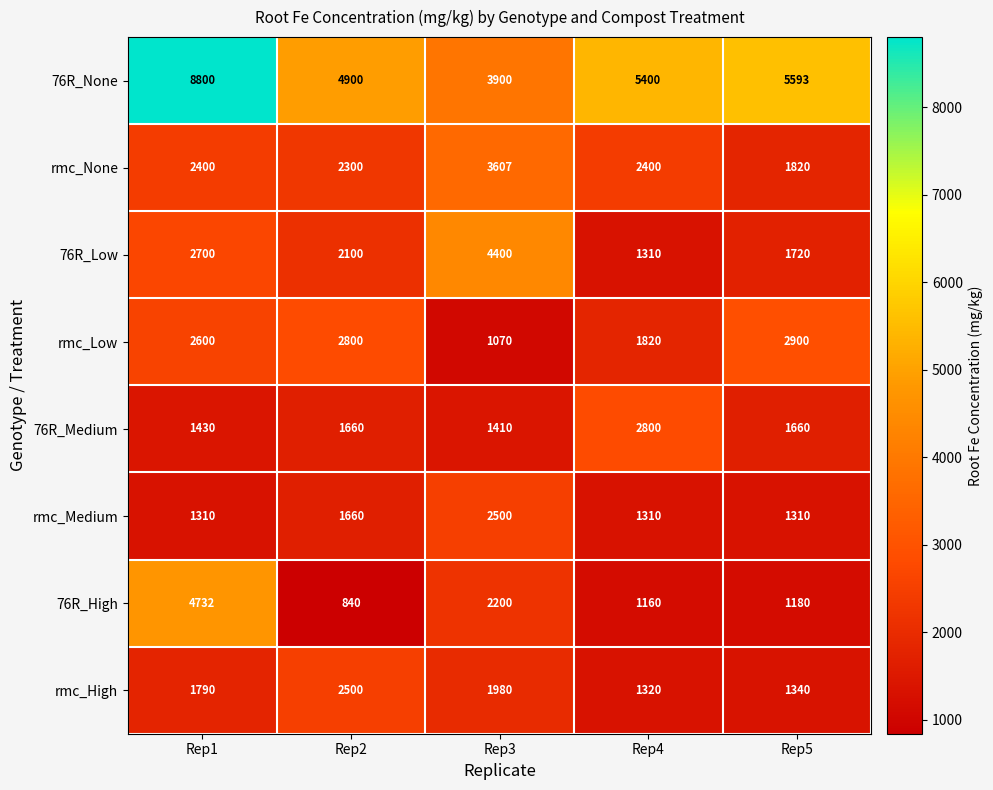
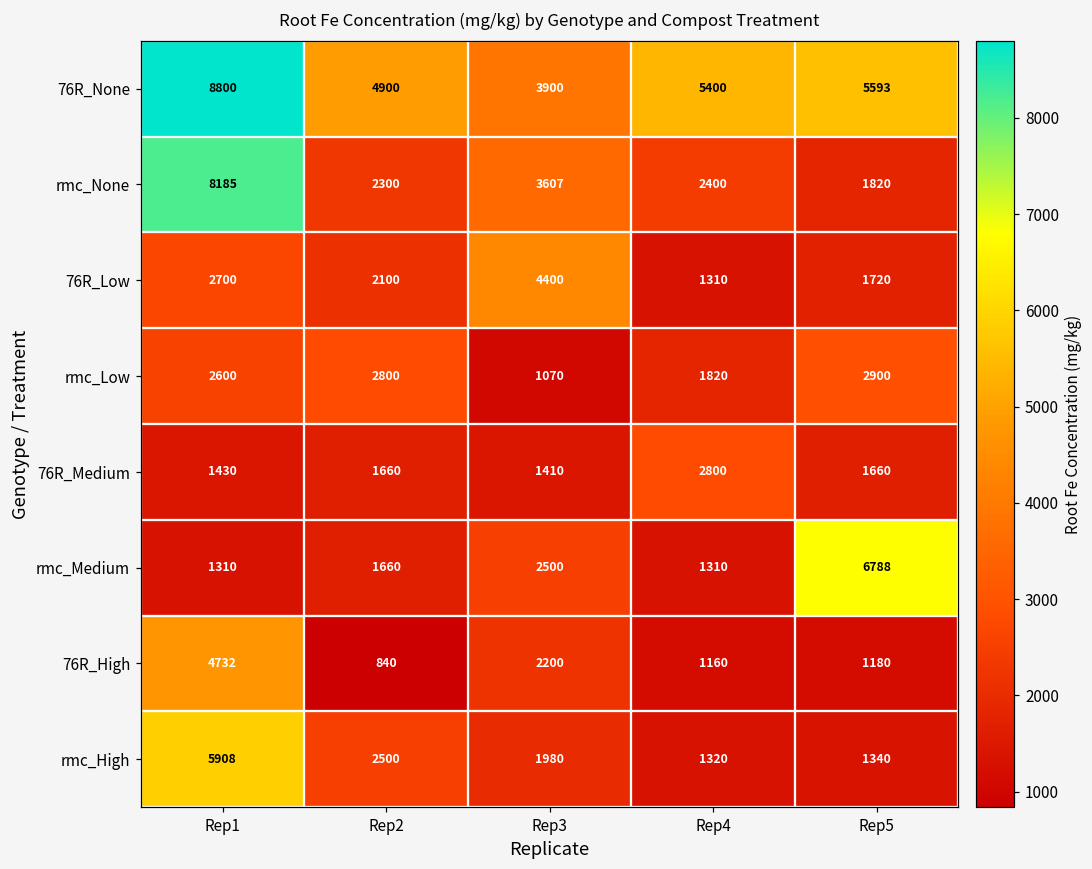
rmc_None, Rep1: 2400 -> 8185
rmc_Medium, Rep5: 1310 -> 6788
rmc_High, Rep1: 1790 -> 5908
